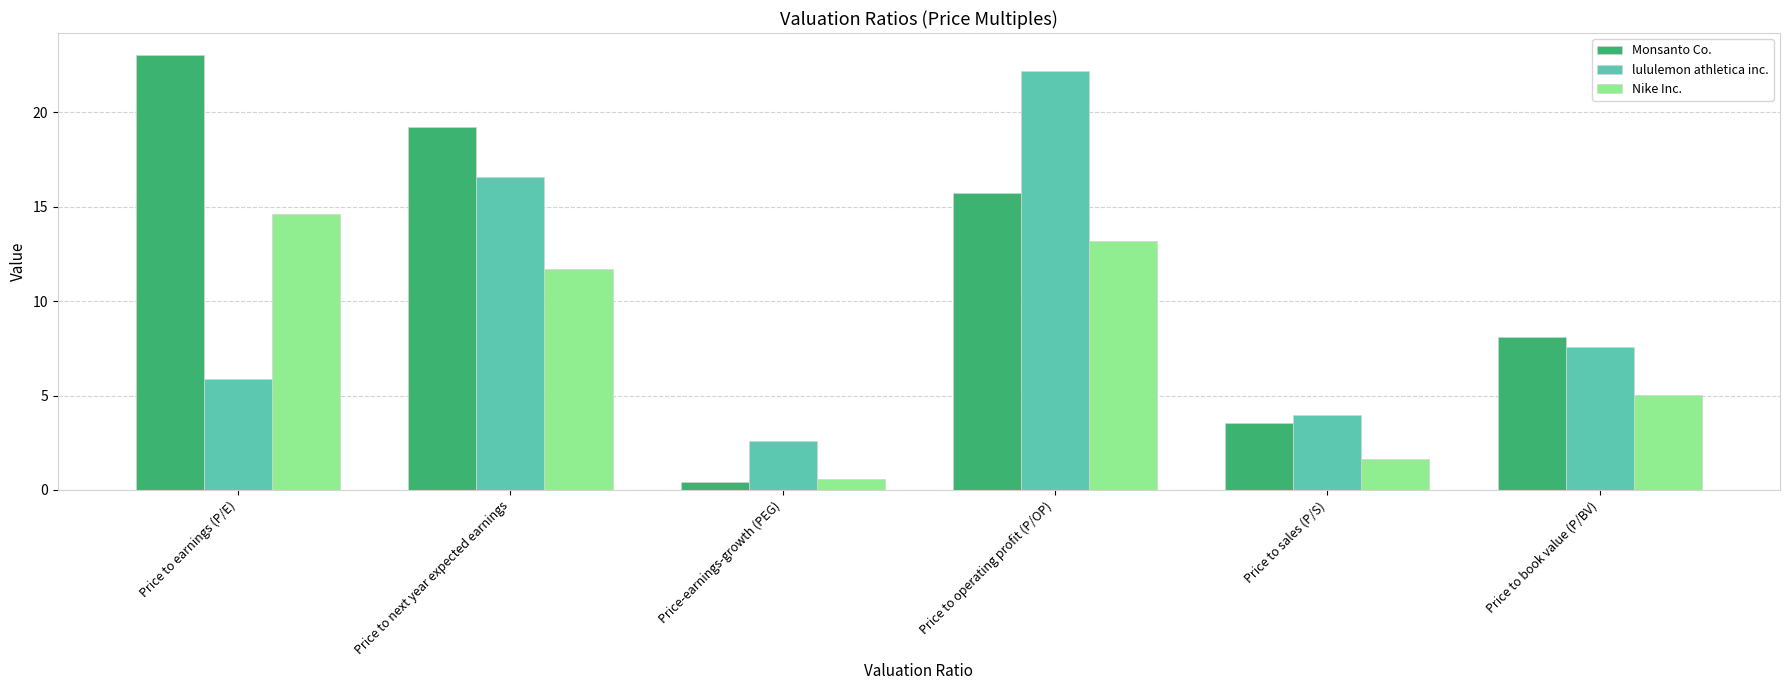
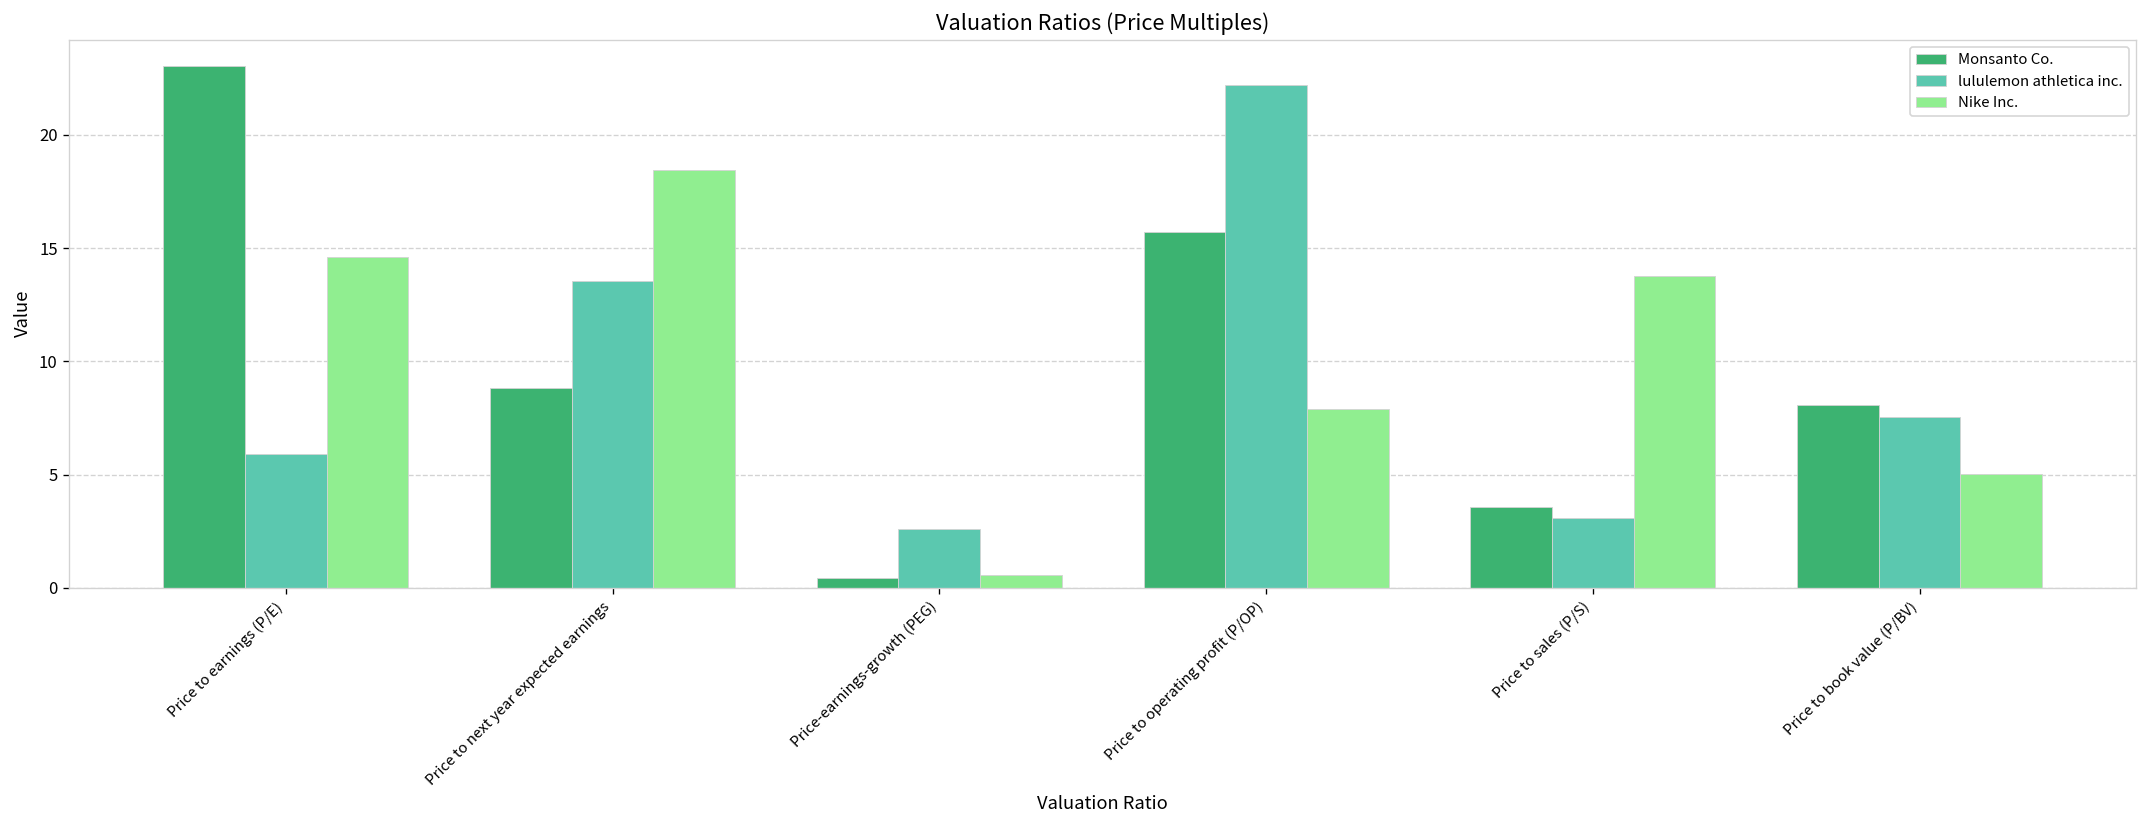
Monsanto Co., Price to next year expected earnings: 19.2 -> 8.8
lululemon athletica inc., Price to next year expected earnings: 16.6 -> 13.6
Nike Inc., Price to next year expected earnings: 11.7 -> 18.4
Nike Inc., Price to operating profit (P/OP): 13.2 -> 7.9
lululemon athletica inc., Price to sales (P/S): 4.0 -> 3.1
Nike Inc., Price to sales (P/S): 1.6 -> 13.8
